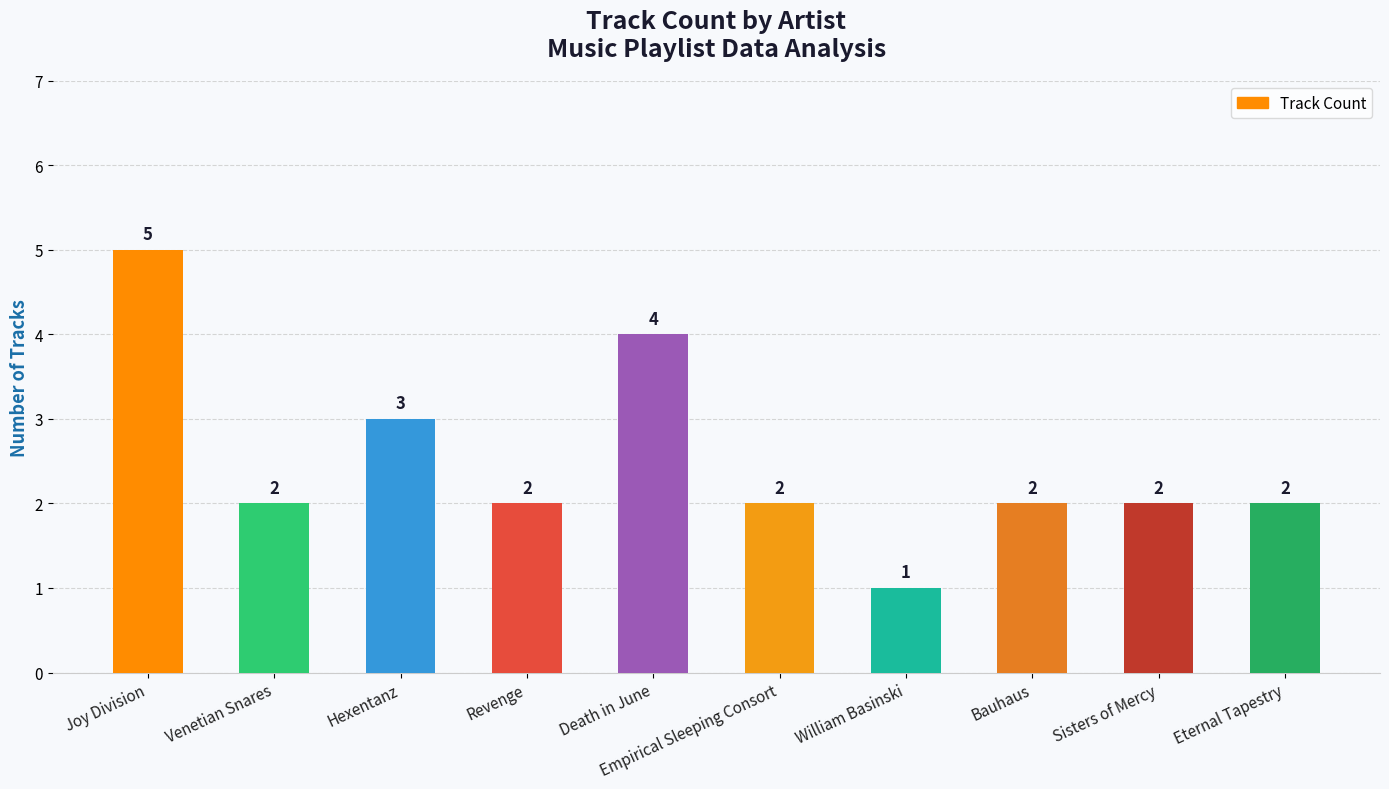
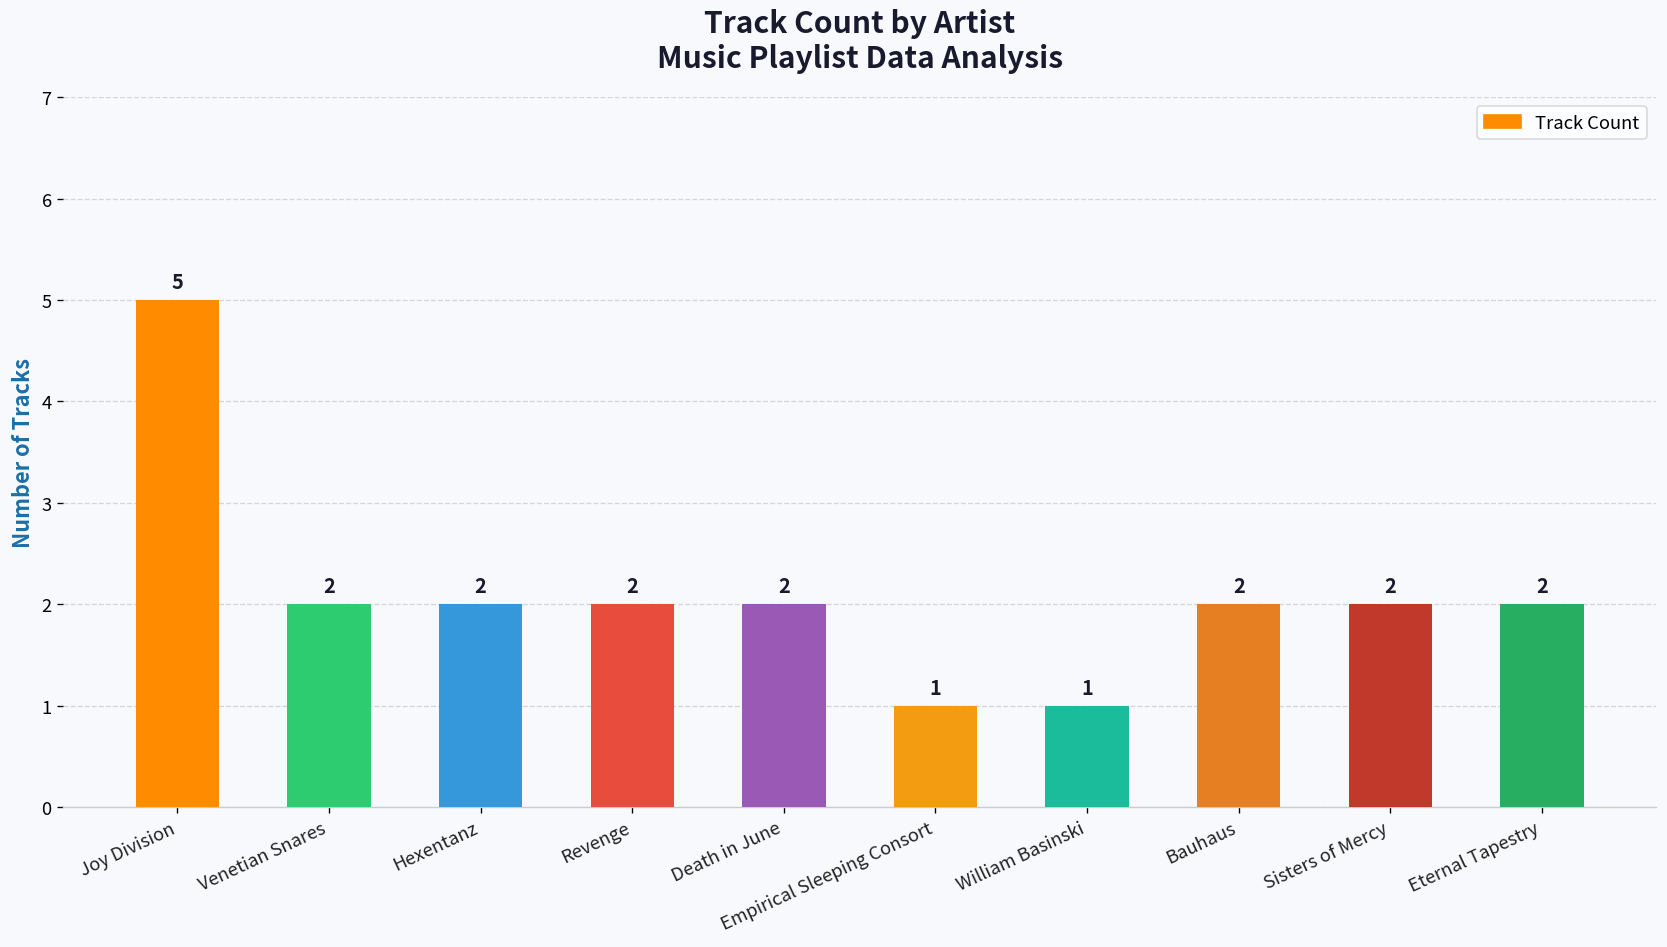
Hexentanz: 3 -> 2
Death in June: 4 -> 2
Empirical Sleeping Consort: 2 -> 1
